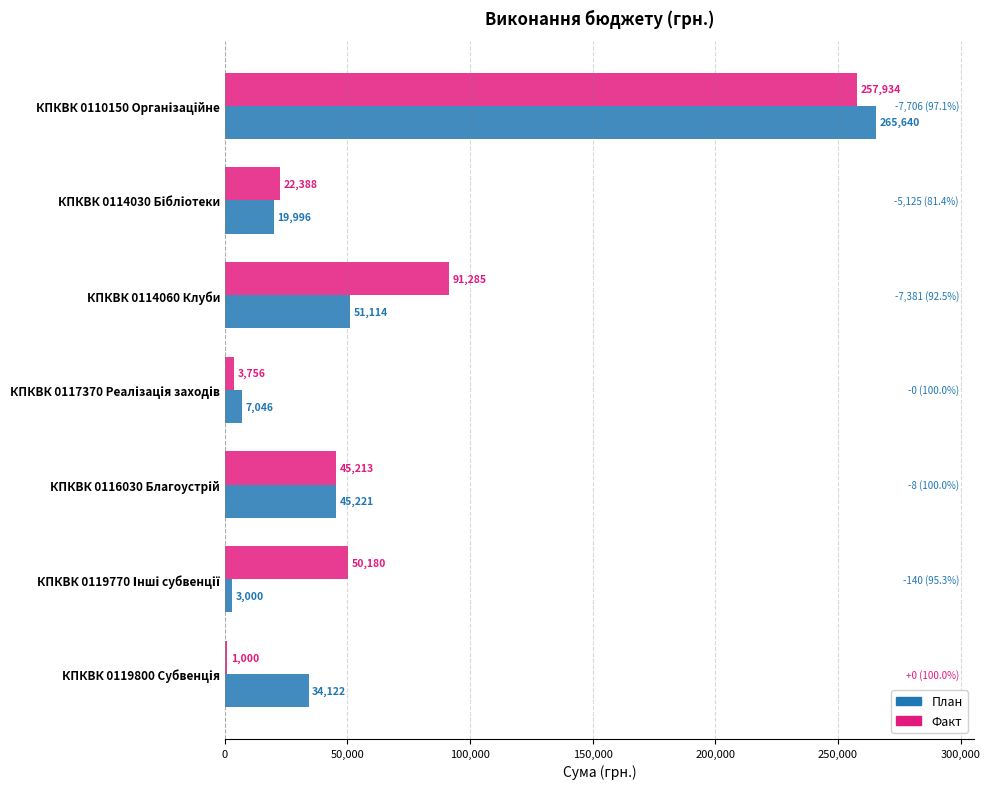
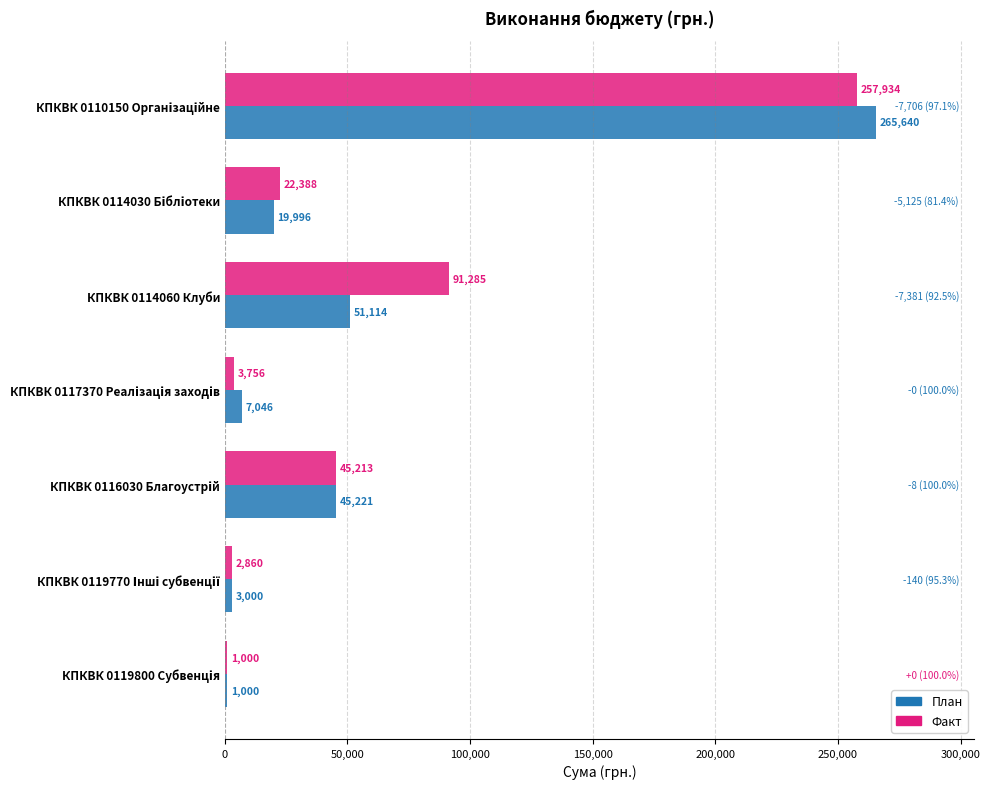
Факт, КПКВК 0119770 Інші субвенції: 50,180 -> 2,860
План, КПКВК 0119800 Субвенція: 34,122 -> 1,000
